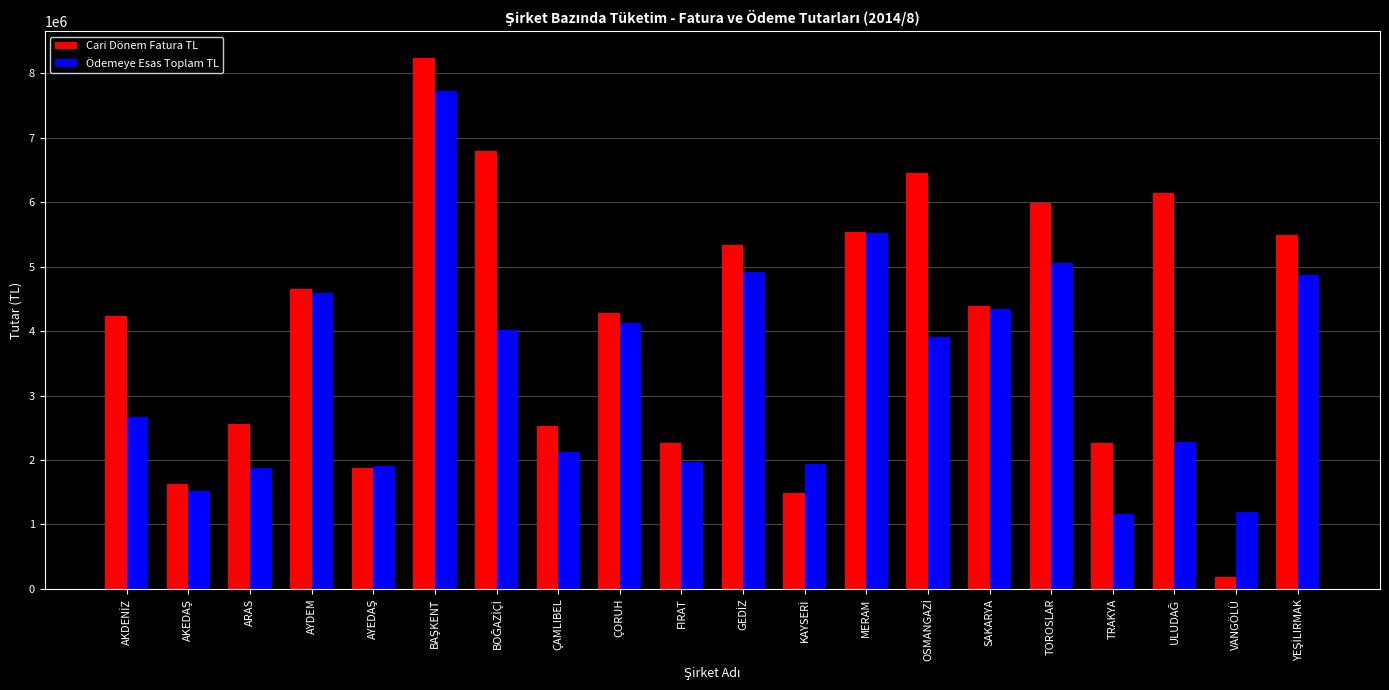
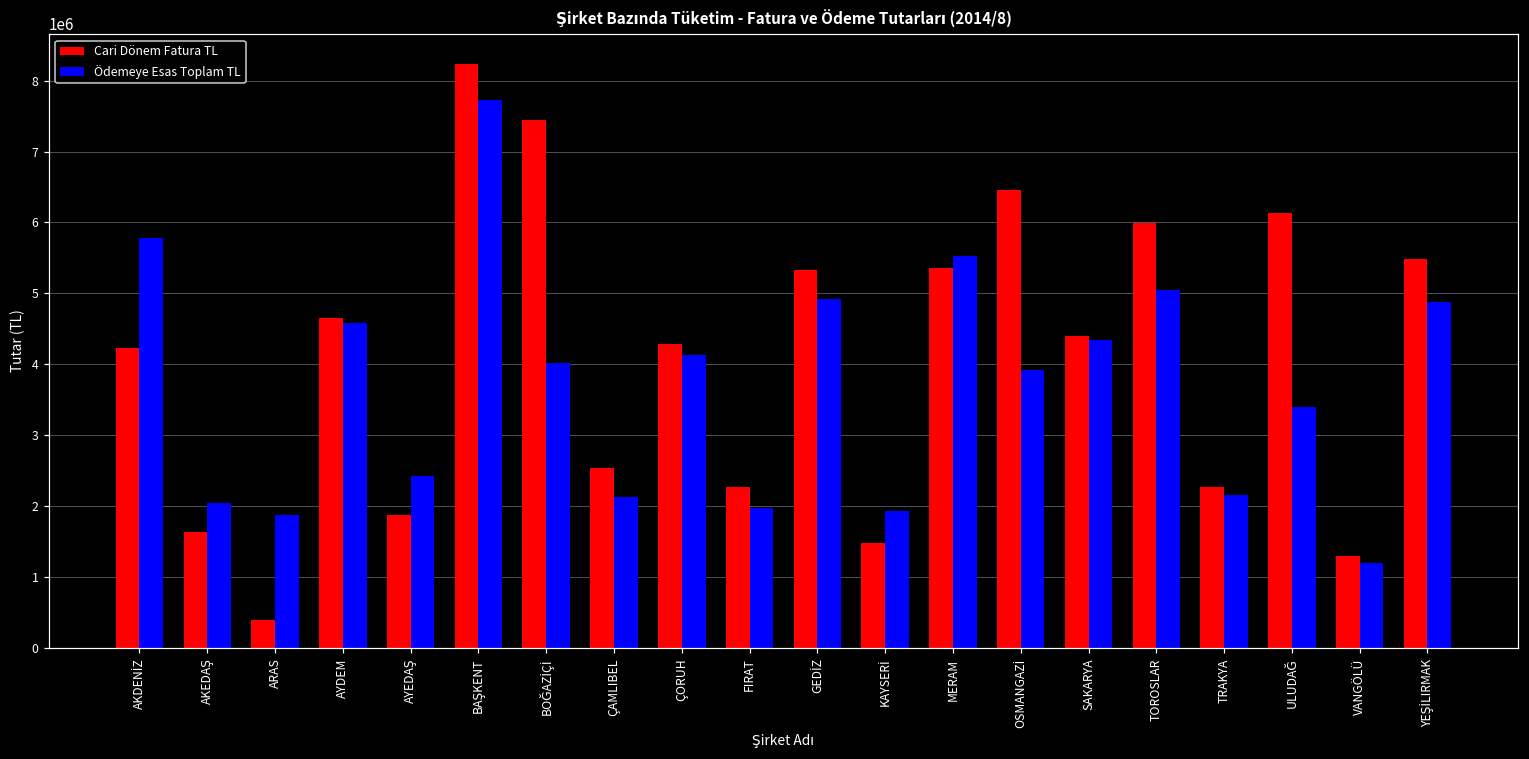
Ödemeye Esas Toplam TL, AKDENİZ: 2700000 -> 5800000
Ödemeye Esas Toplam TL, AKEDAŞ: 1500000 -> 2000000
Cari Dönem Fatura TL, ARAS: 2600000 -> 400000
Ödemeye Esas Toplam TL, AYEDAŞ: 1900000 -> 2400000
Cari Dönem Fatura TL, BOĞAZİÇİ: 6800000 -> 7400000
Cari Dönem Fatura TL, MERAM: 5500000 -> 5400000
Ödemeye Esas Toplam TL, TRAKYA: 1200000 -> 2200000
Ödemeye Esas Toplam TL, ULUDAĞ: 2300000 -> 3400000
Cari Dönem Fatura TL, VANGÖLÜ: 200000 -> 1300000
